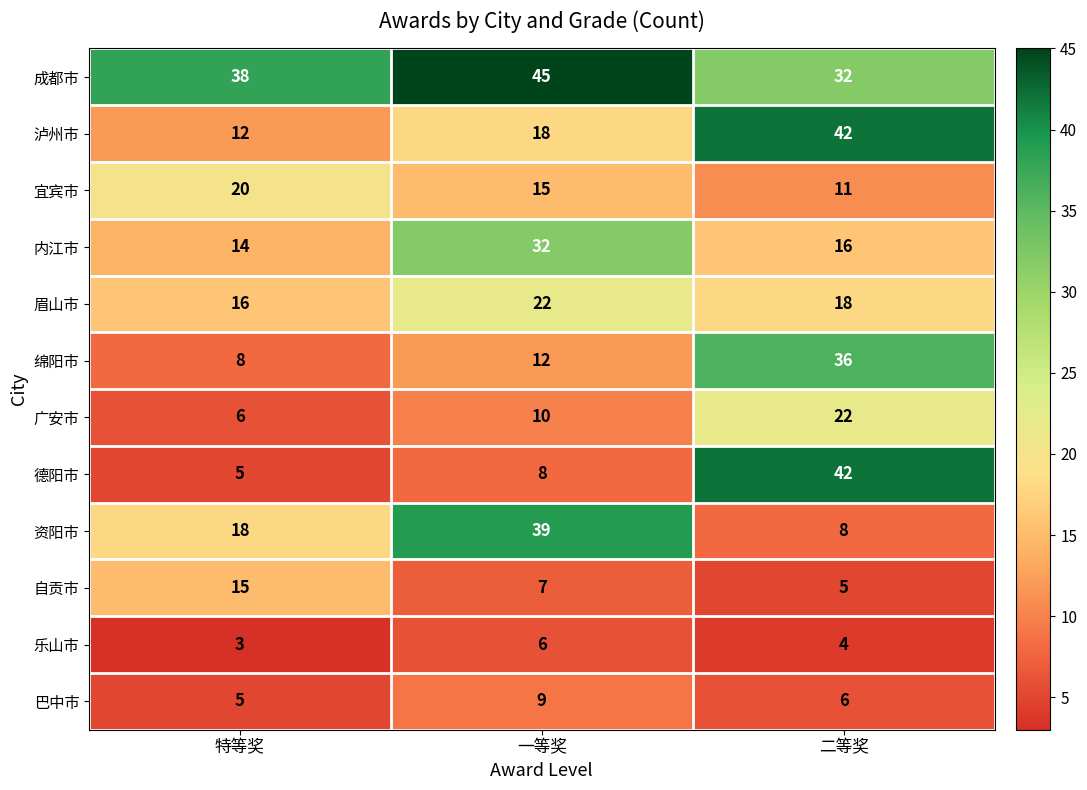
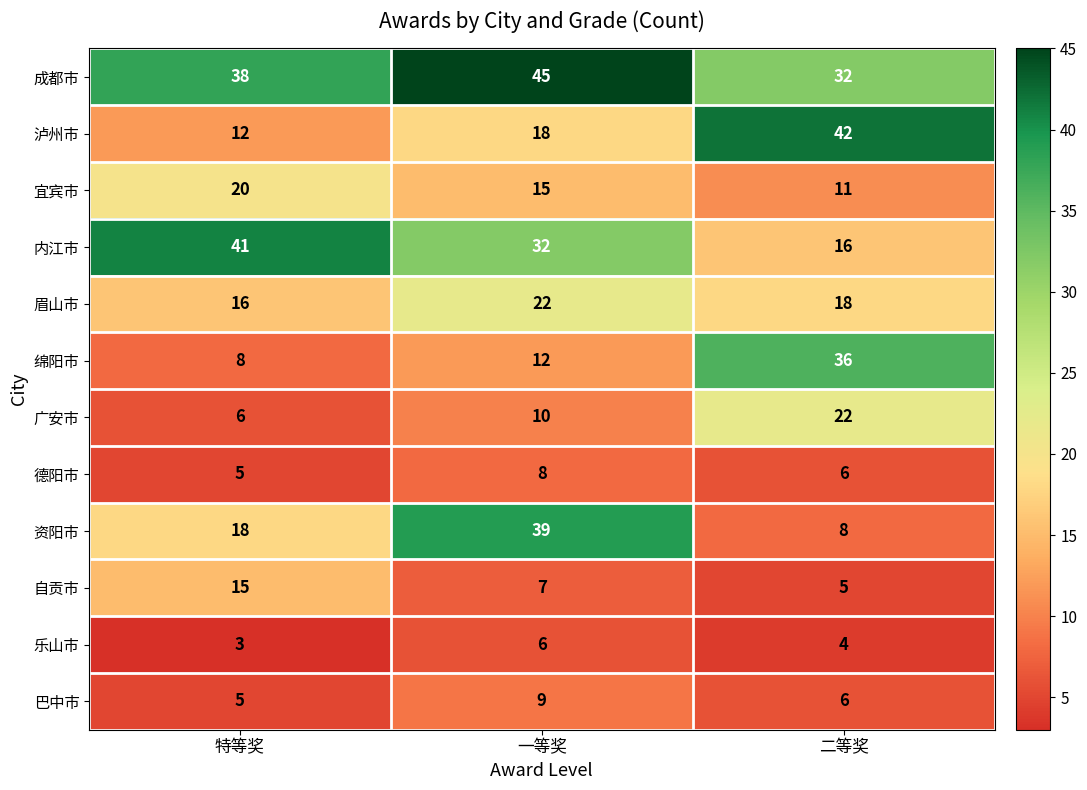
内江市, 特等奖: 14 -> 41
德阳市, 二等奖: 42 -> 6
